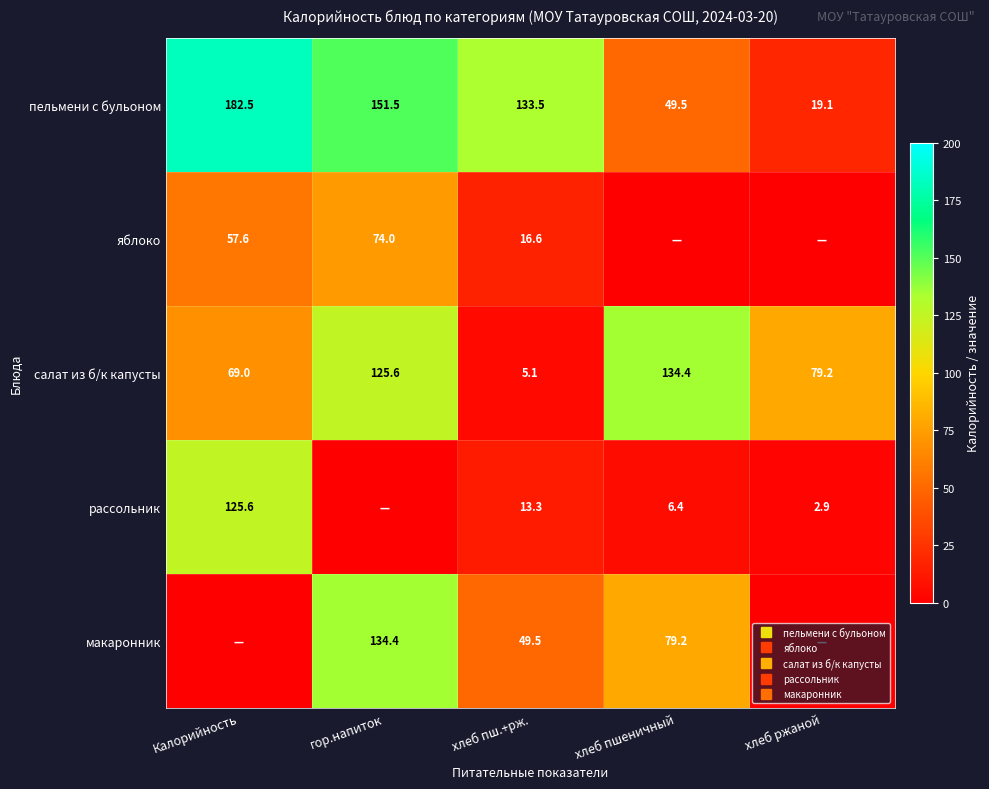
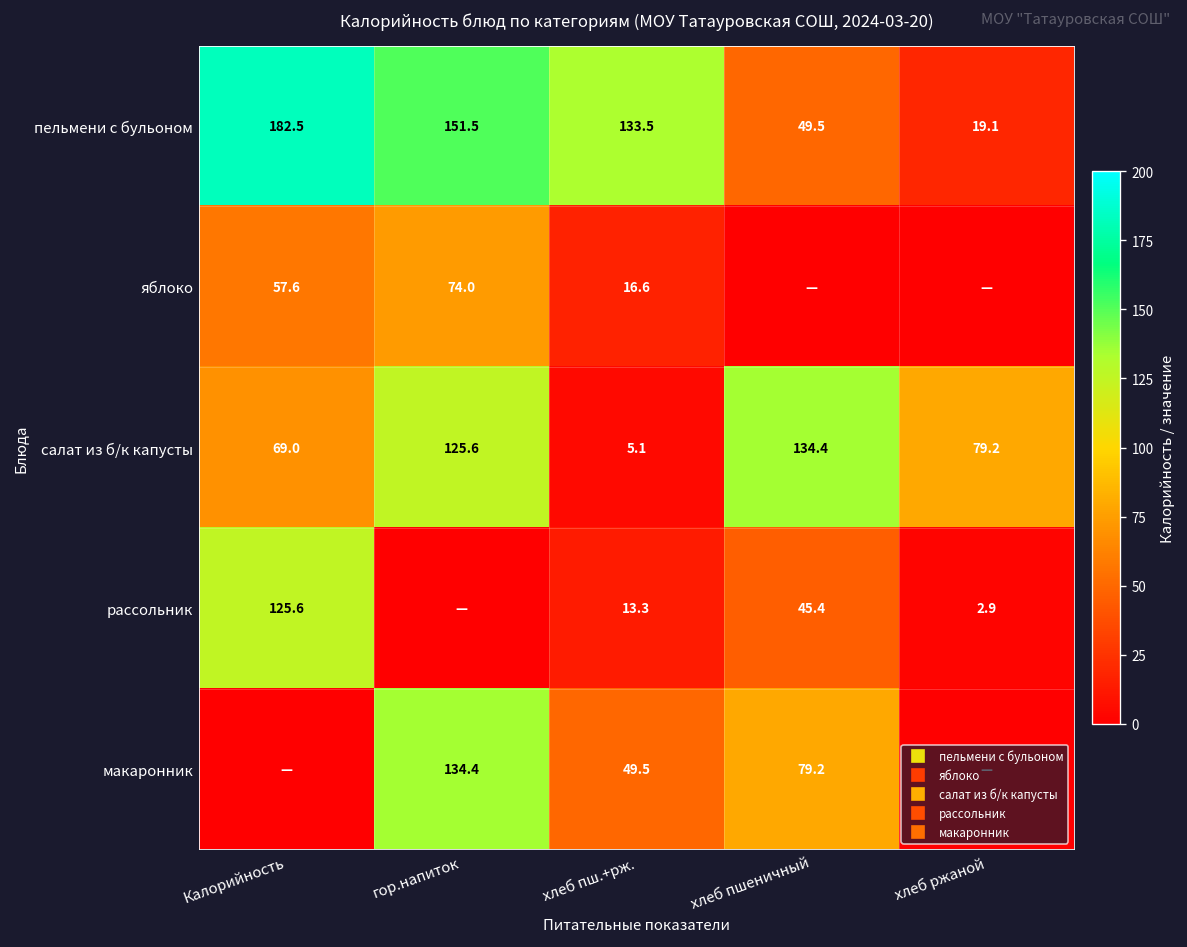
рассольник, хлеб пшеничный: 6.4 -> 45.4
